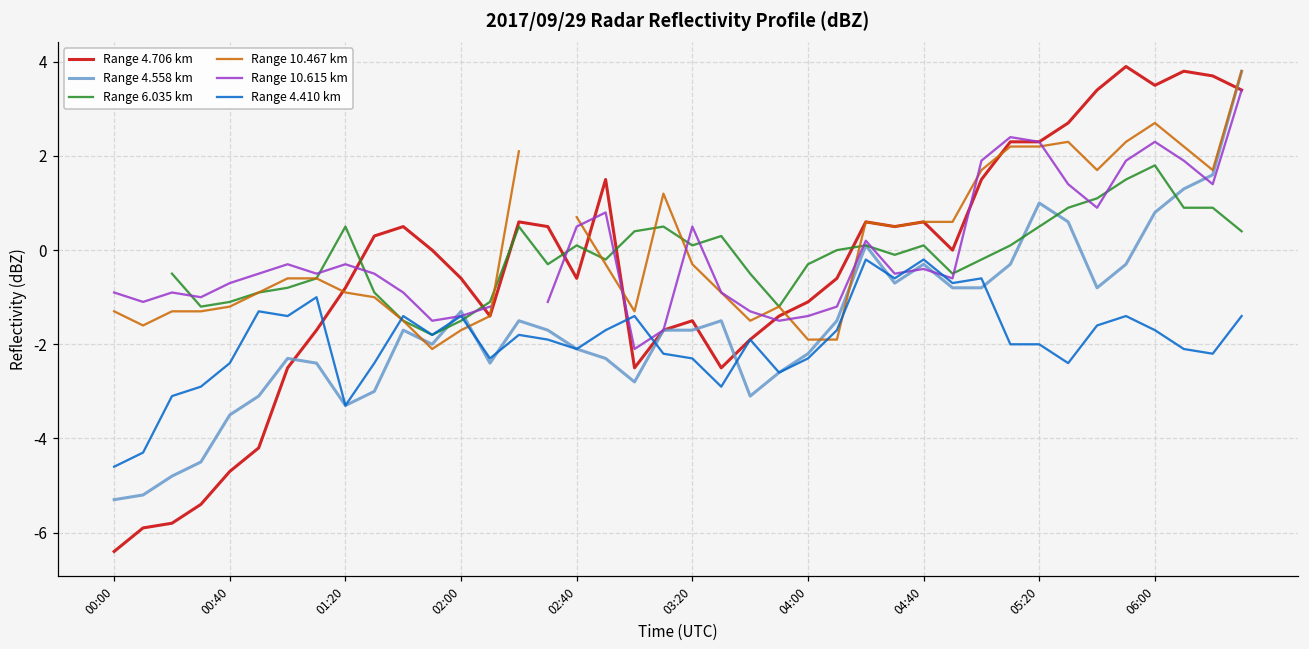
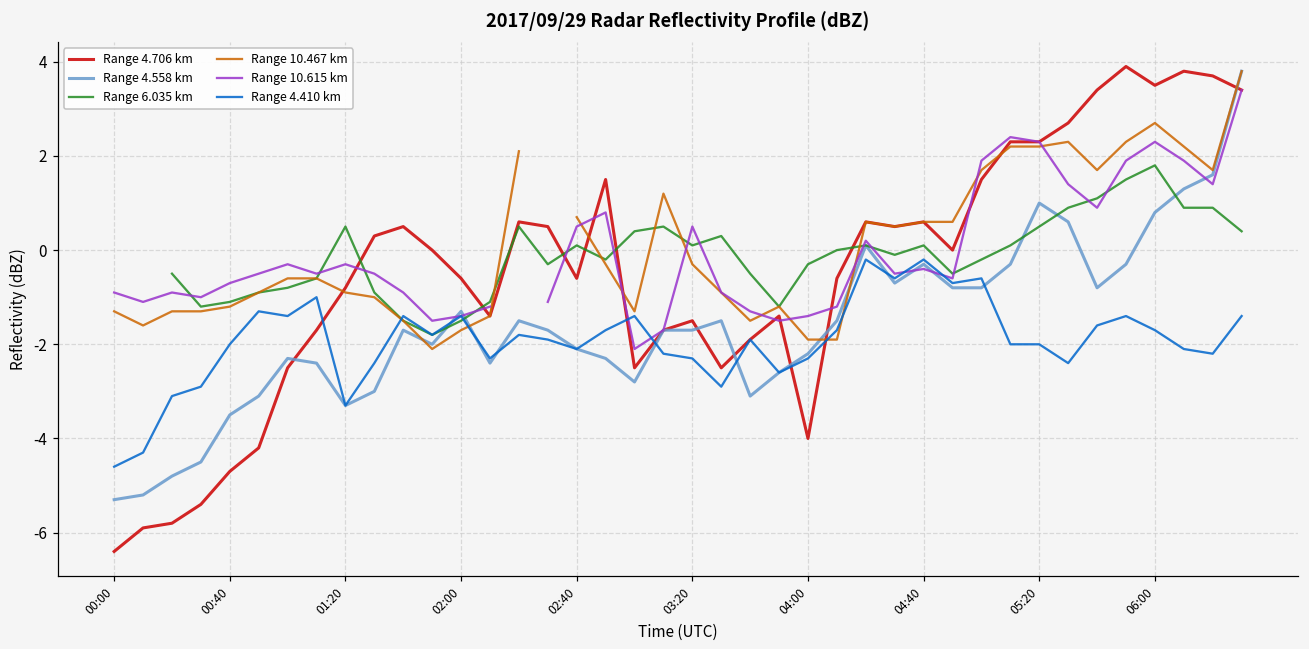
Range 4.410 km, 00:40: -2.4 -> -2.0
Range 4.706 km, 04:00: -1.1 -> -4.0
